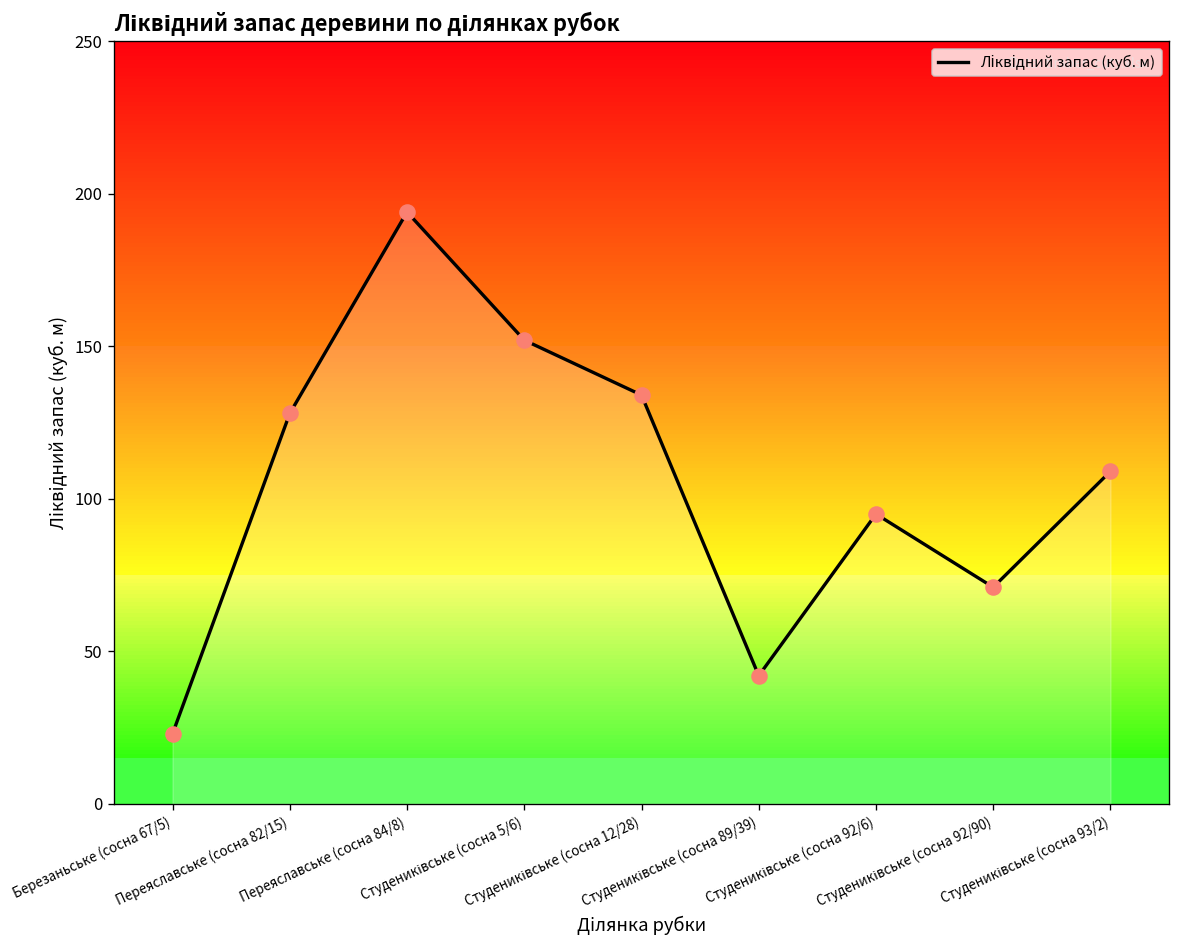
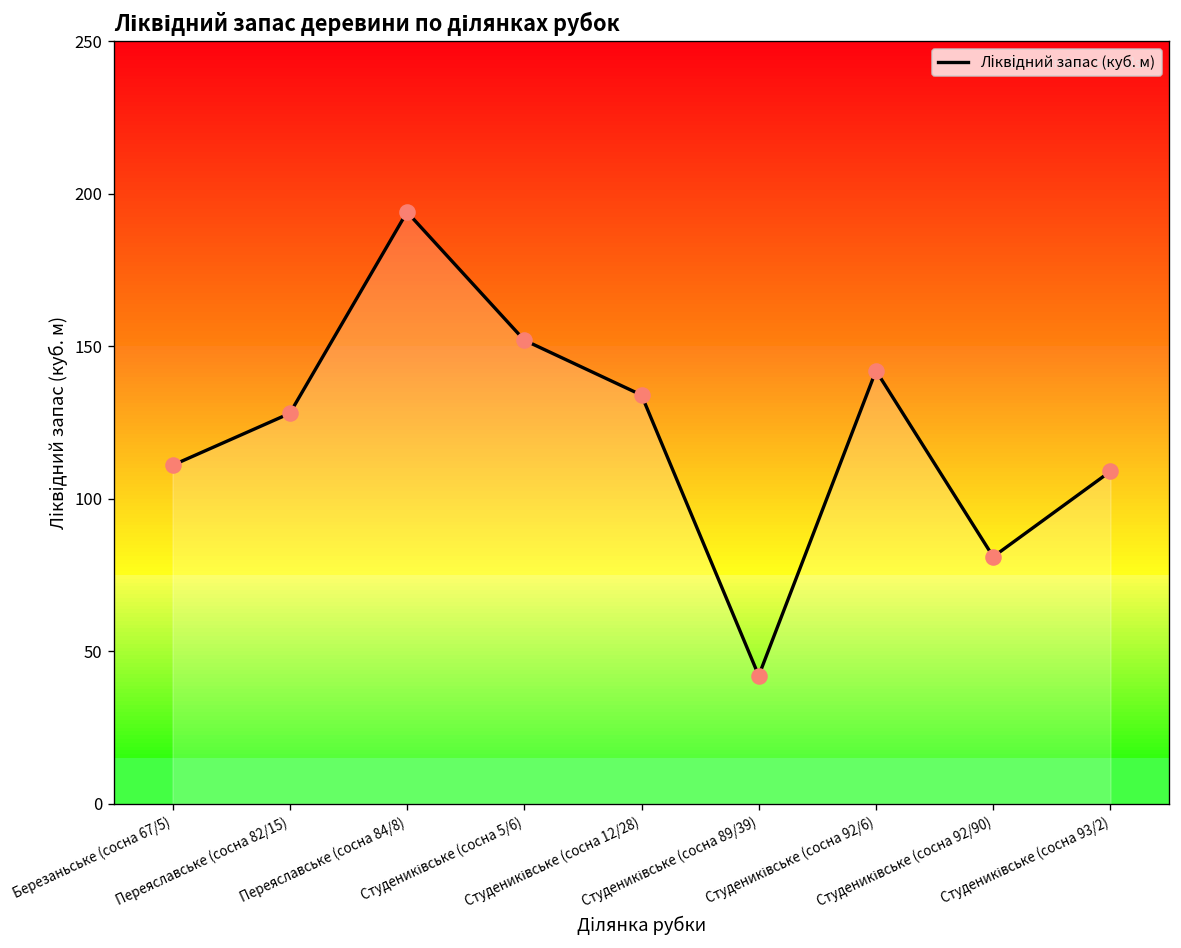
Ліквідний запас (куб. м), Березаньське (сосна 67/5): 23 -> 111
Ліквідний запас (куб. м), Студениківське (сосна 92/6): 95 -> 142
Ліквідний запас (куб. м), Студениківське (сосна 92/90): 71 -> 81
